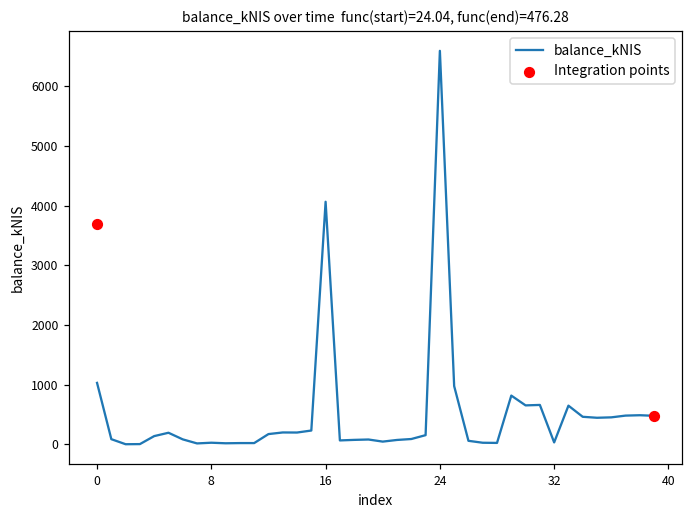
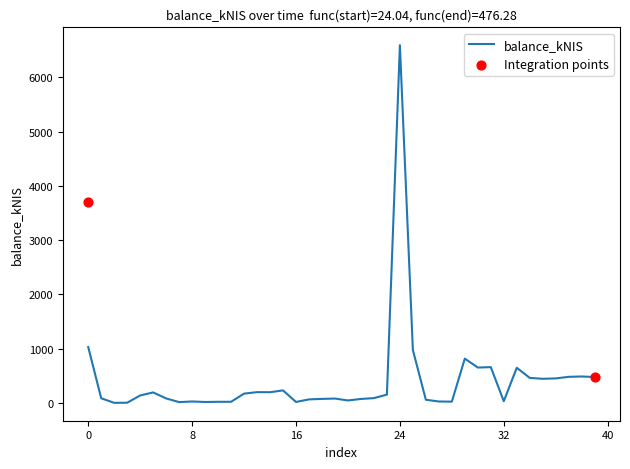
balance_kNIS, 16: 4100 -> 0
